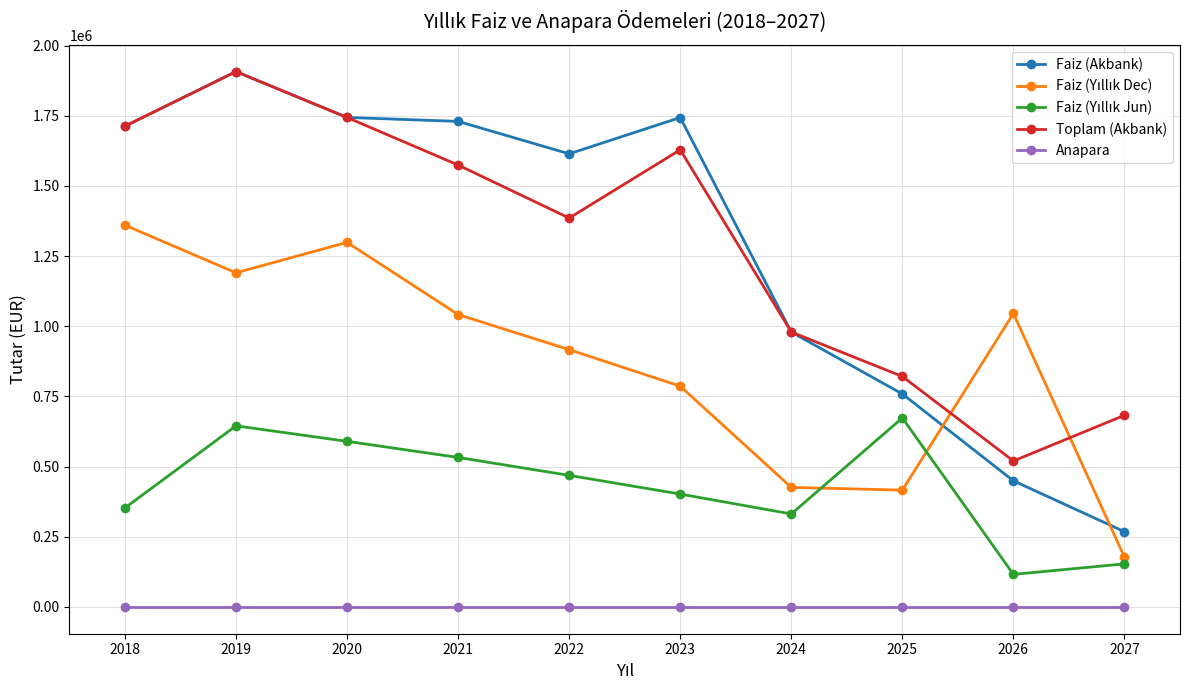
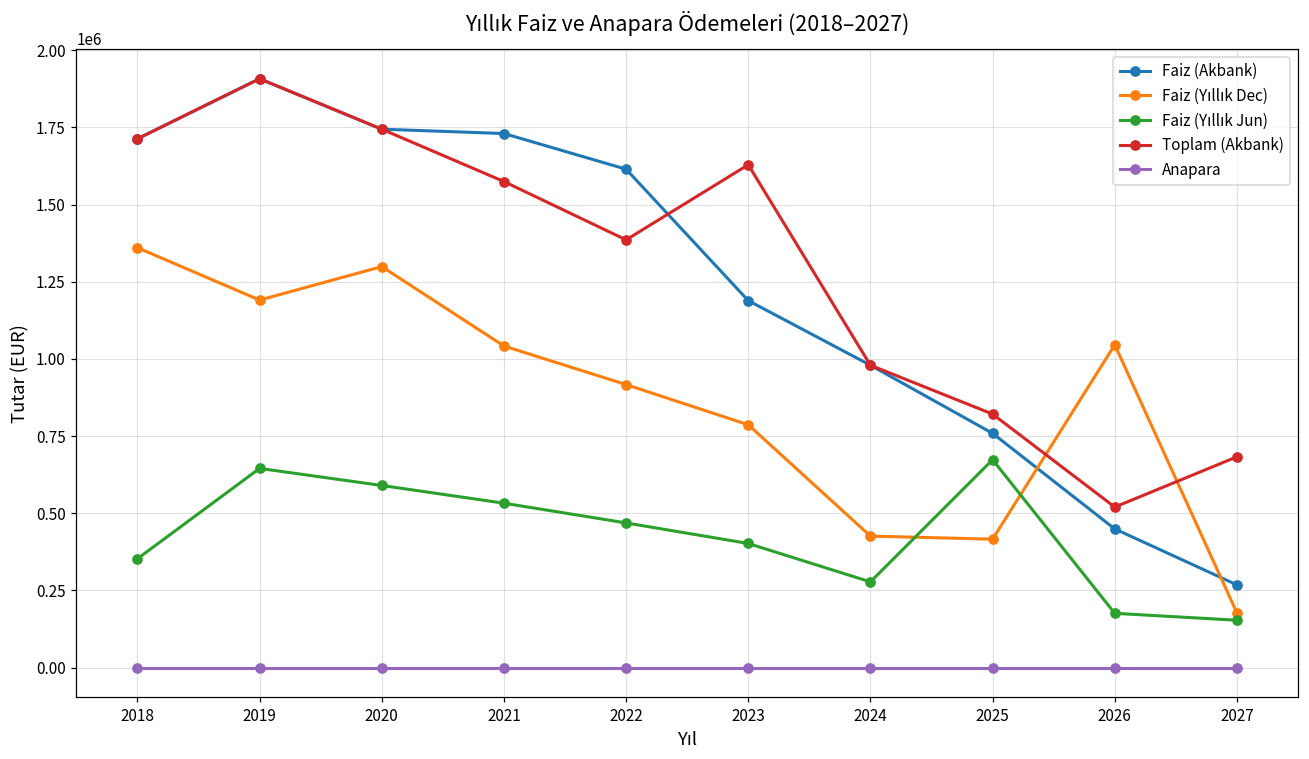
Faiz (Akbank), 2023: 1740000 -> 1190000
Faiz (Yıllık Jun), 2024: 330000 -> 280000
Faiz (Yıllık Jun), 2026: 120000 -> 180000
